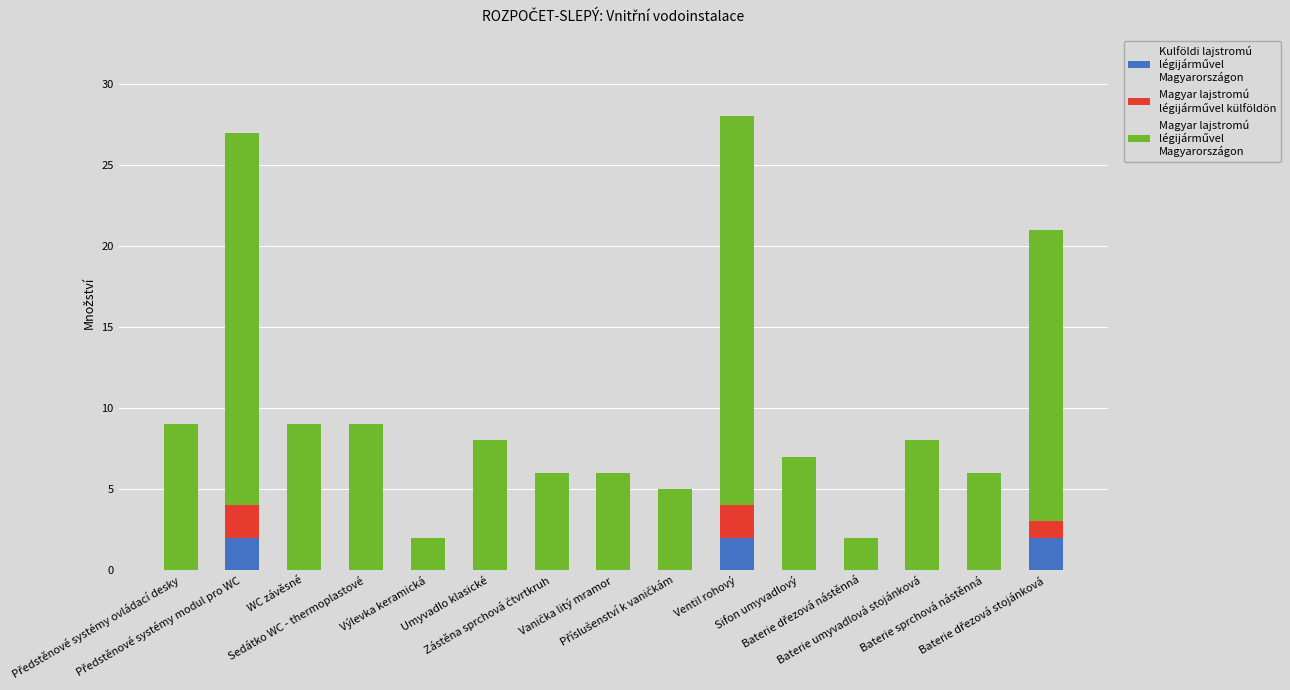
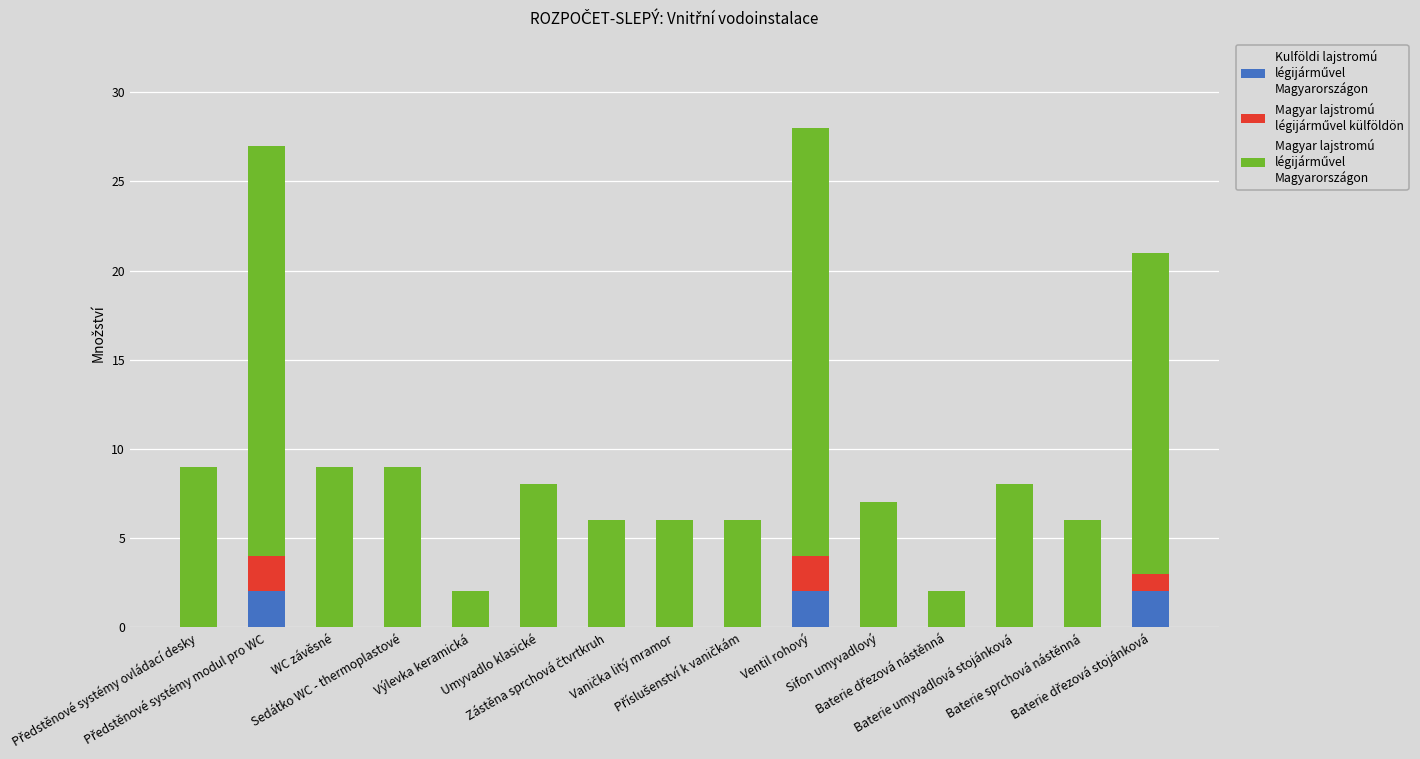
Magyar lajstromú légijárművel Magyarországon, Příslušenství k vaničkám: 5 -> 6
